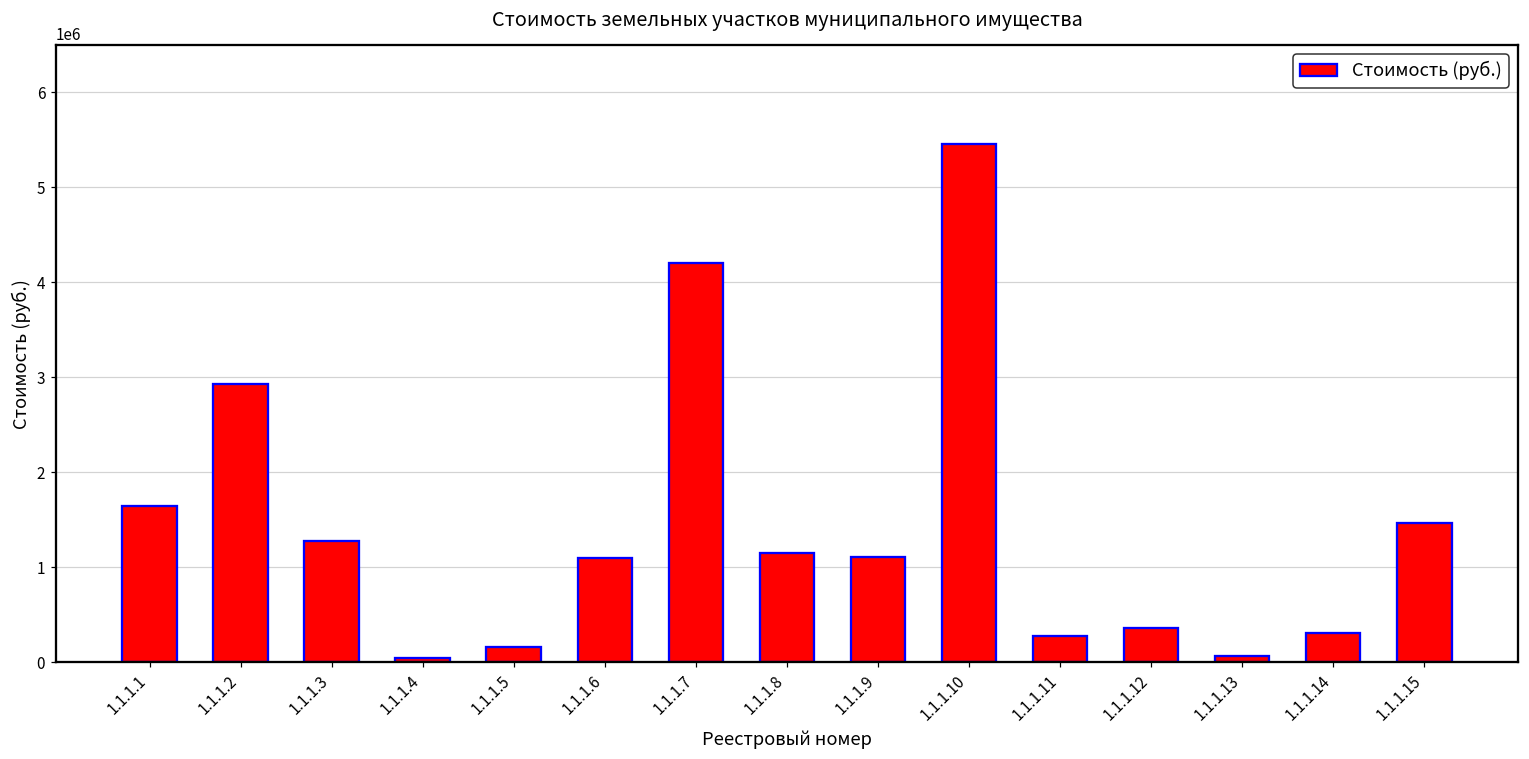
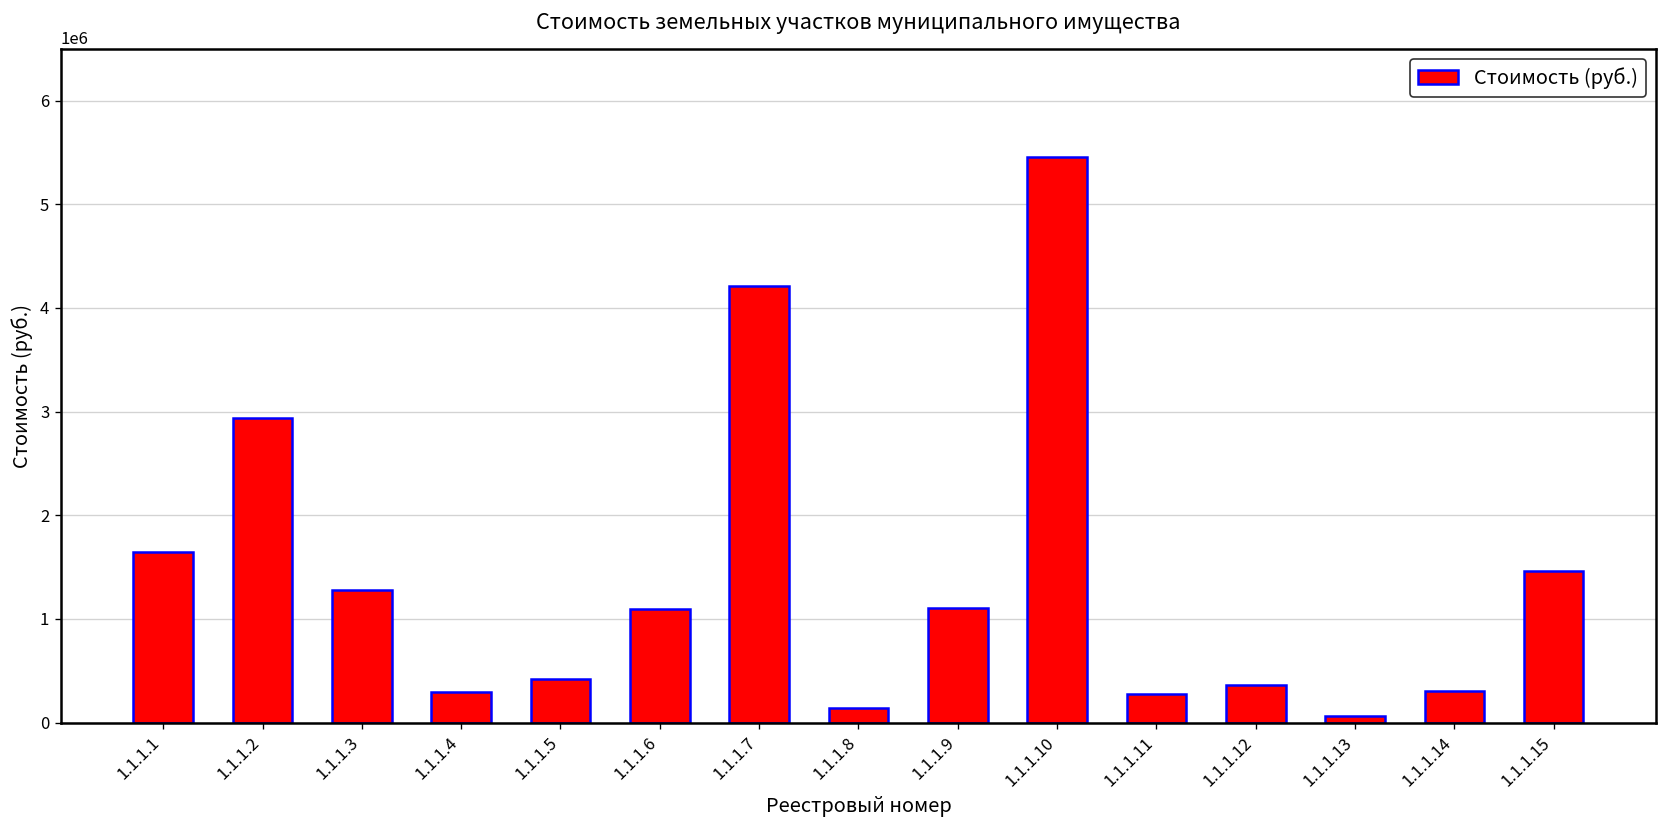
1.1.1.4: 100000 -> 300000
1.1.1.5: 200000 -> 400000
1.1.1.8: 1200000 -> 100000
